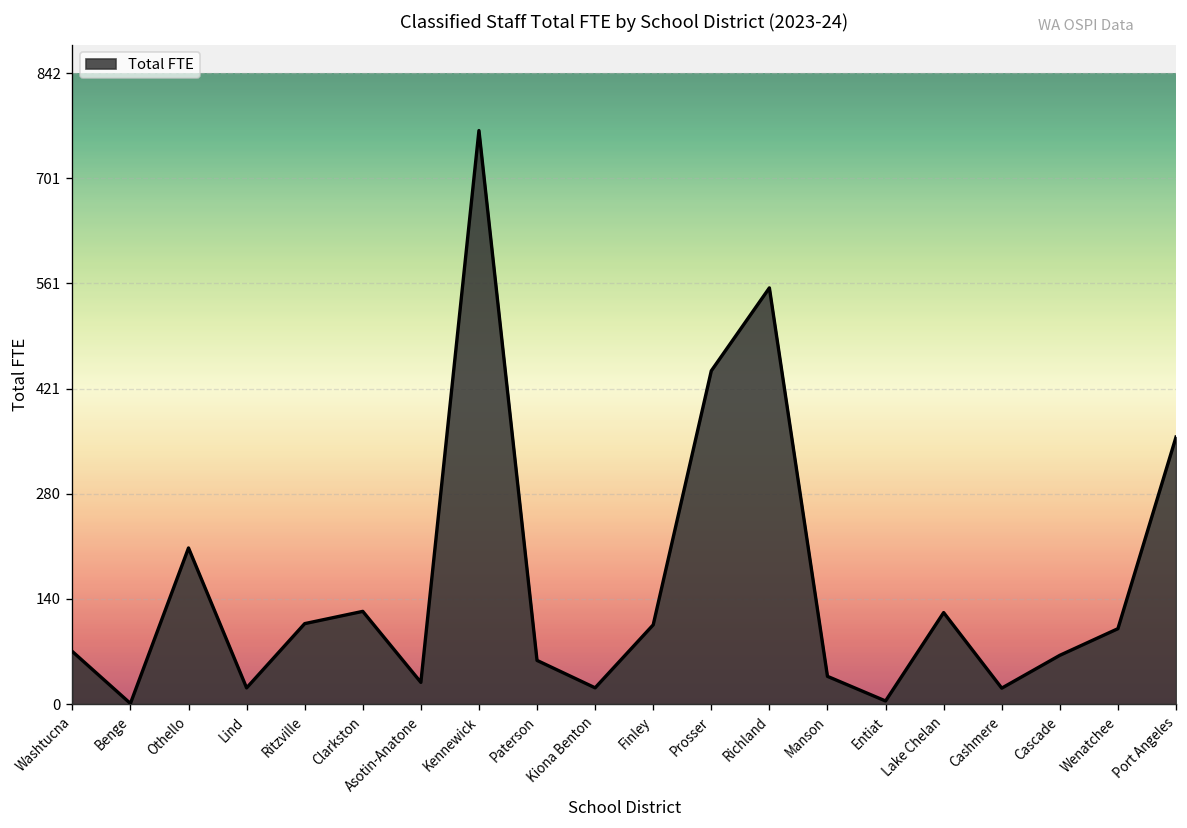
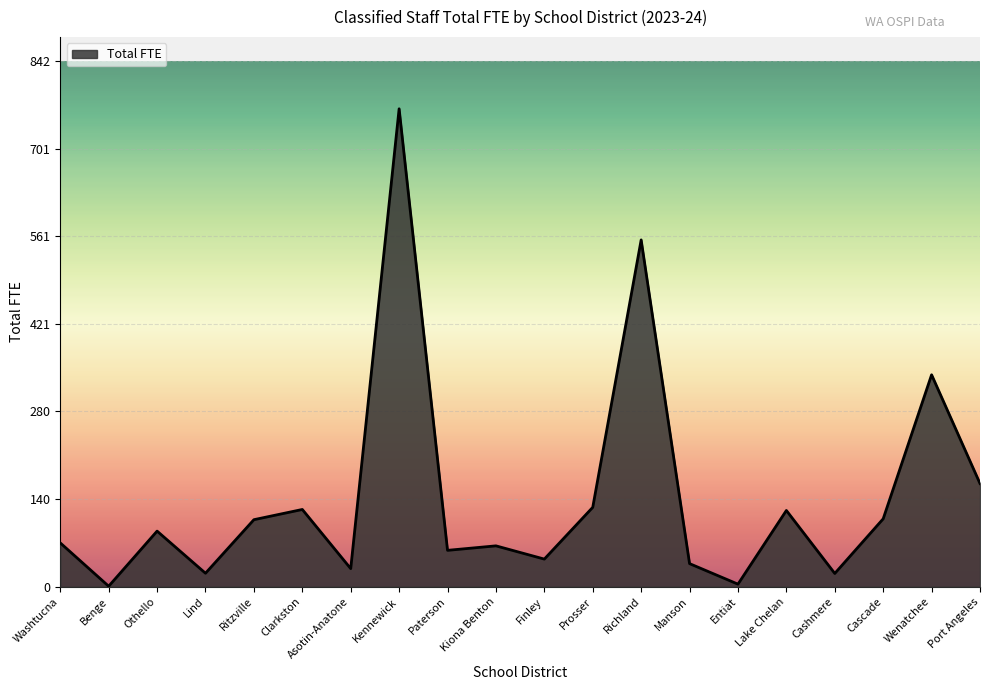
Othello: 210 -> 90
Kiona Benton: 20 -> 70
Finley: 110 -> 40
Prosser: 440 -> 130
Cascade: 70 -> 110
Wenatchee: 100 -> 340
Port Angeles: 360 -> 170
